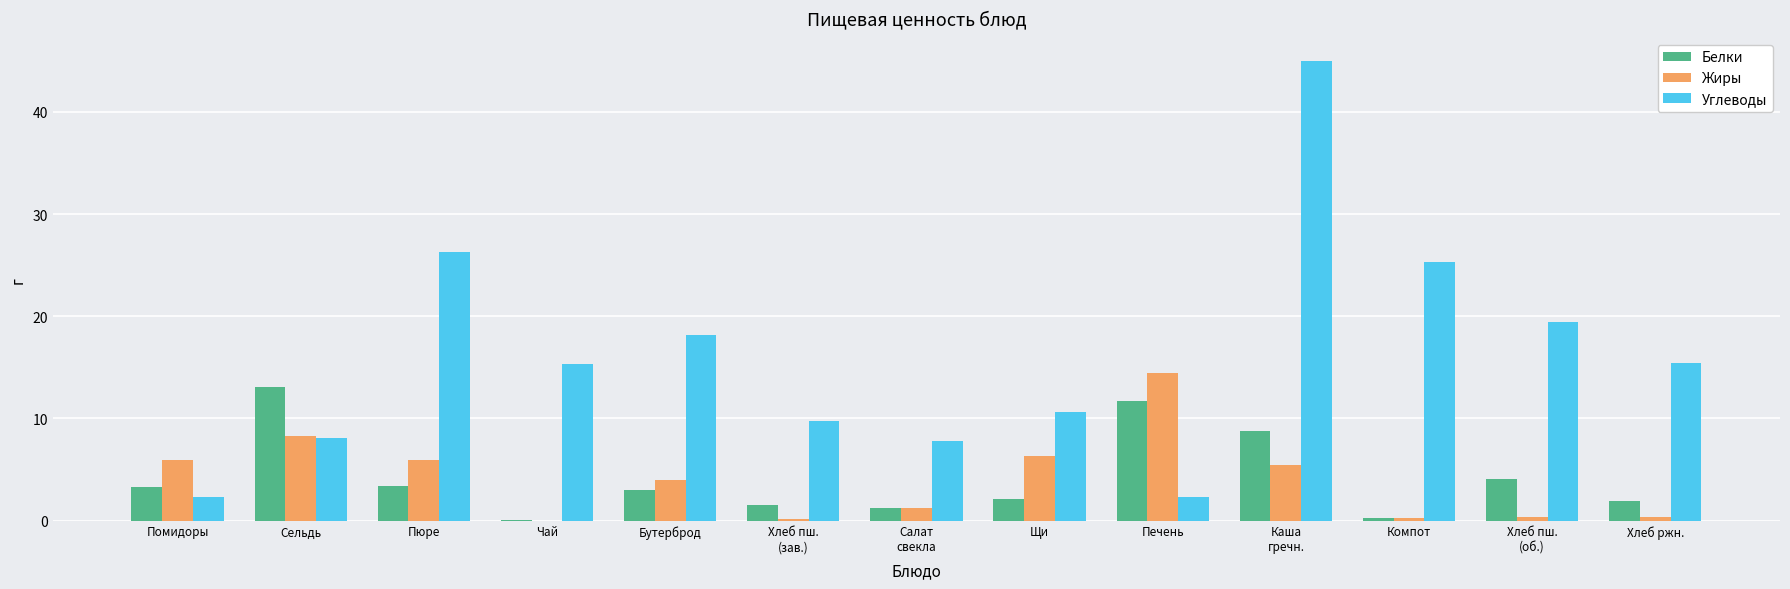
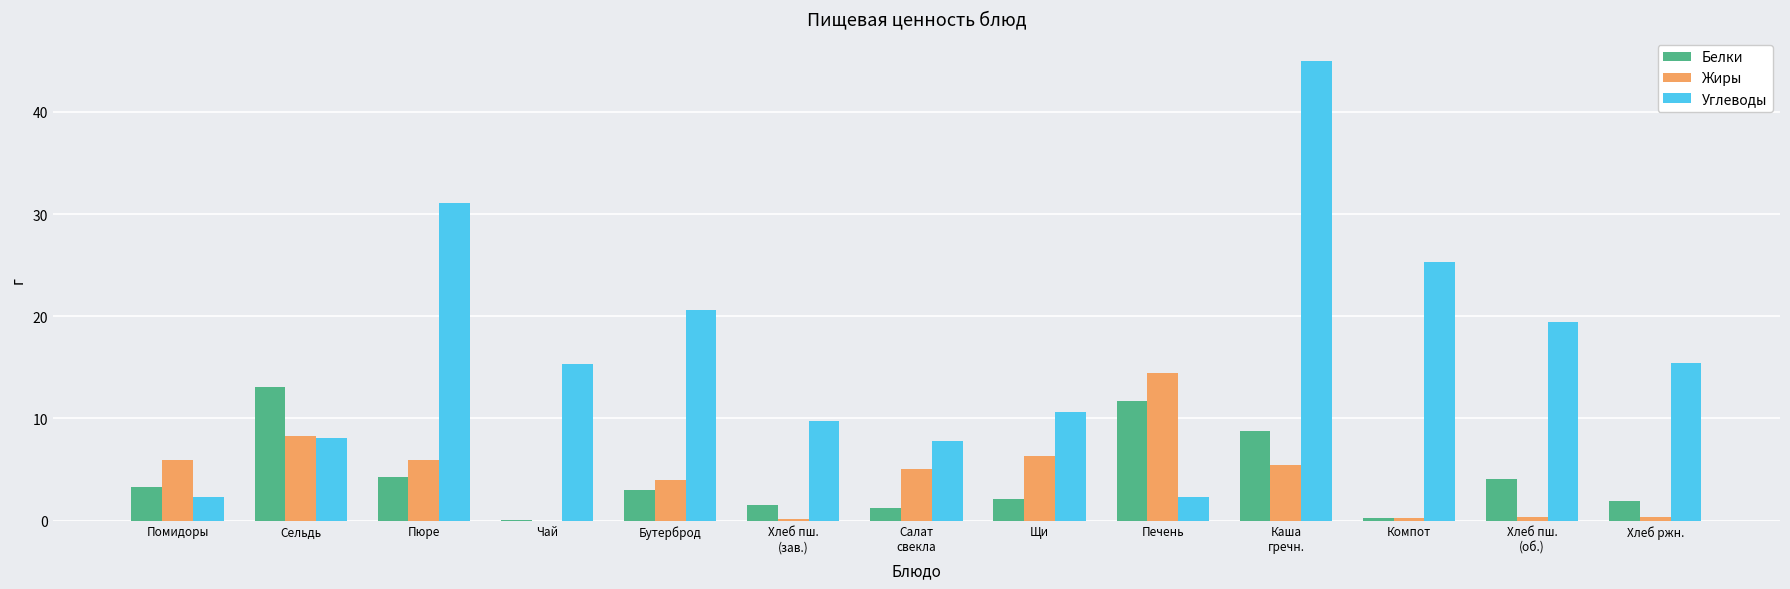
Белки, Пюре: 3.4 -> 4.3
Углеводы, Пюре: 26.3 -> 31.1
Углеводы, Бутерброд: 18.2 -> 20.6
Жиры, Салат свекла: 1.3 -> 5.0
